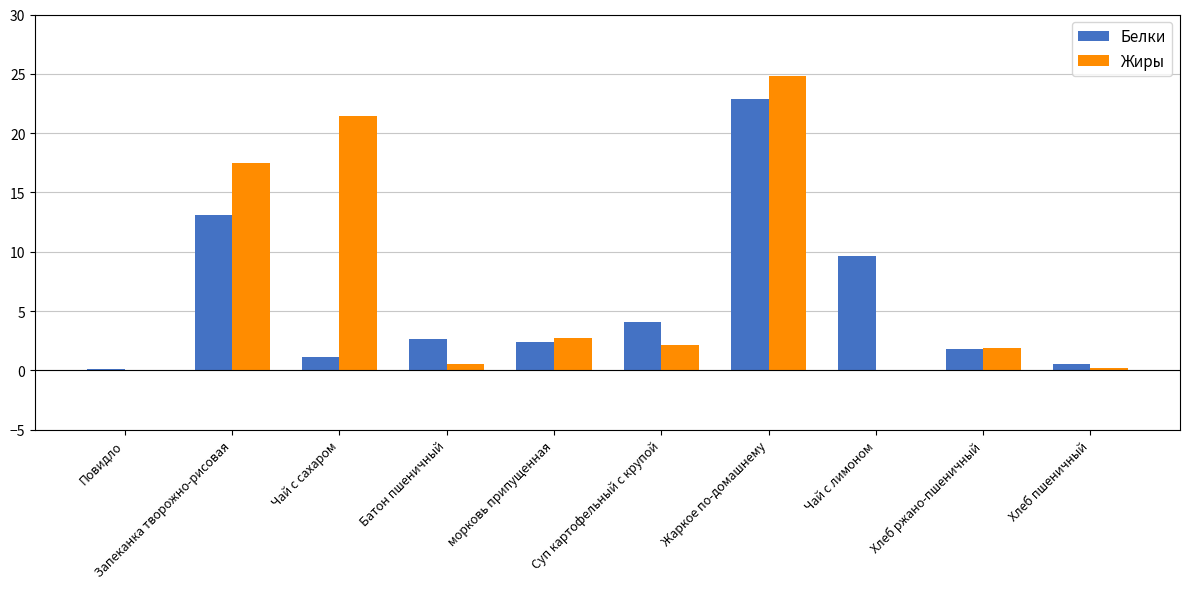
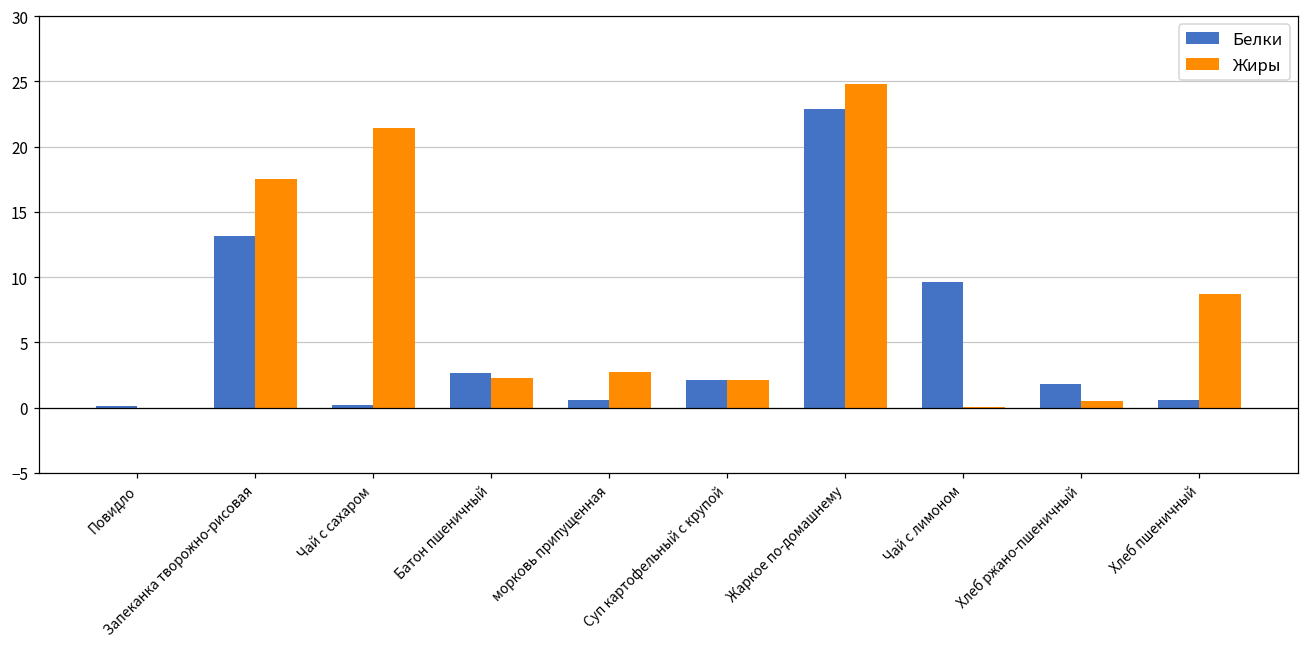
Белки, Чай с сахаром: 1.1 -> 0.2
Жиры, Батон пшеничный: 0.5 -> 2.3
Белки, морковь припущенная: 2.4 -> 0.6
Белки, Суп картофельный с крупой: 4.1 -> 2.1
Жиры, Хлеб ржано-пшеничный: 1.9 -> 0.5
Жиры, Хлеб пшеничный: 0.2 -> 8.7
